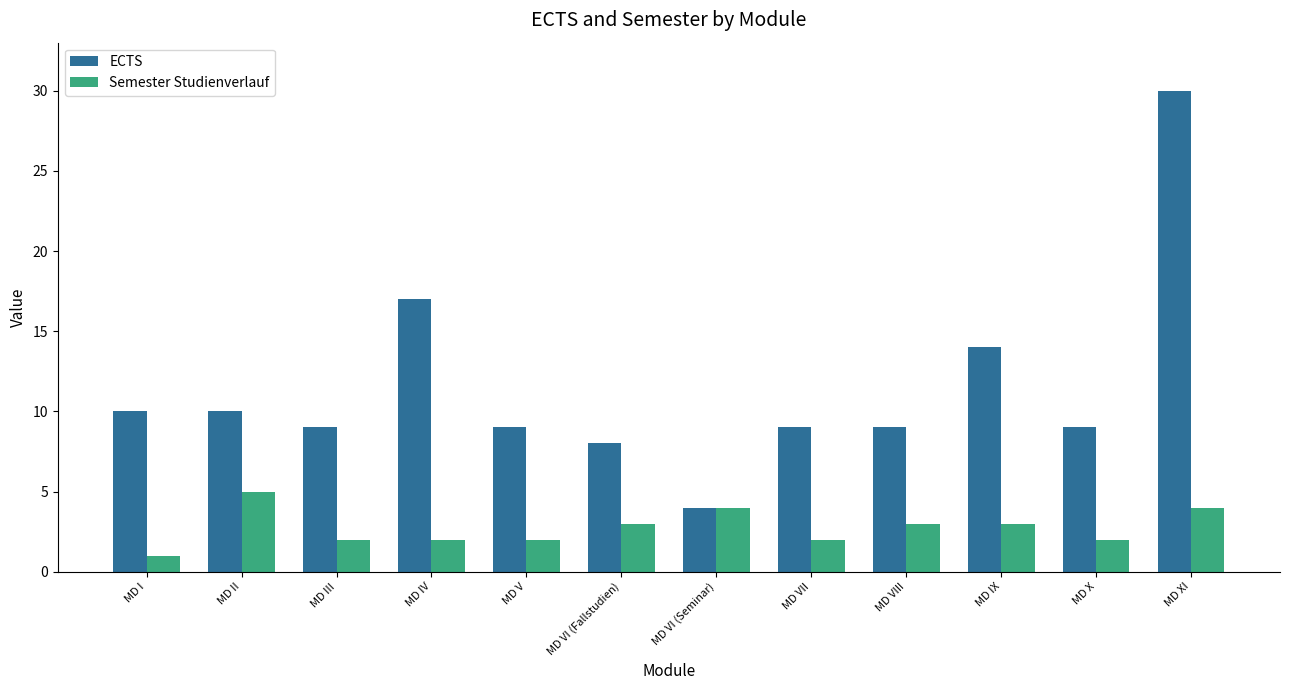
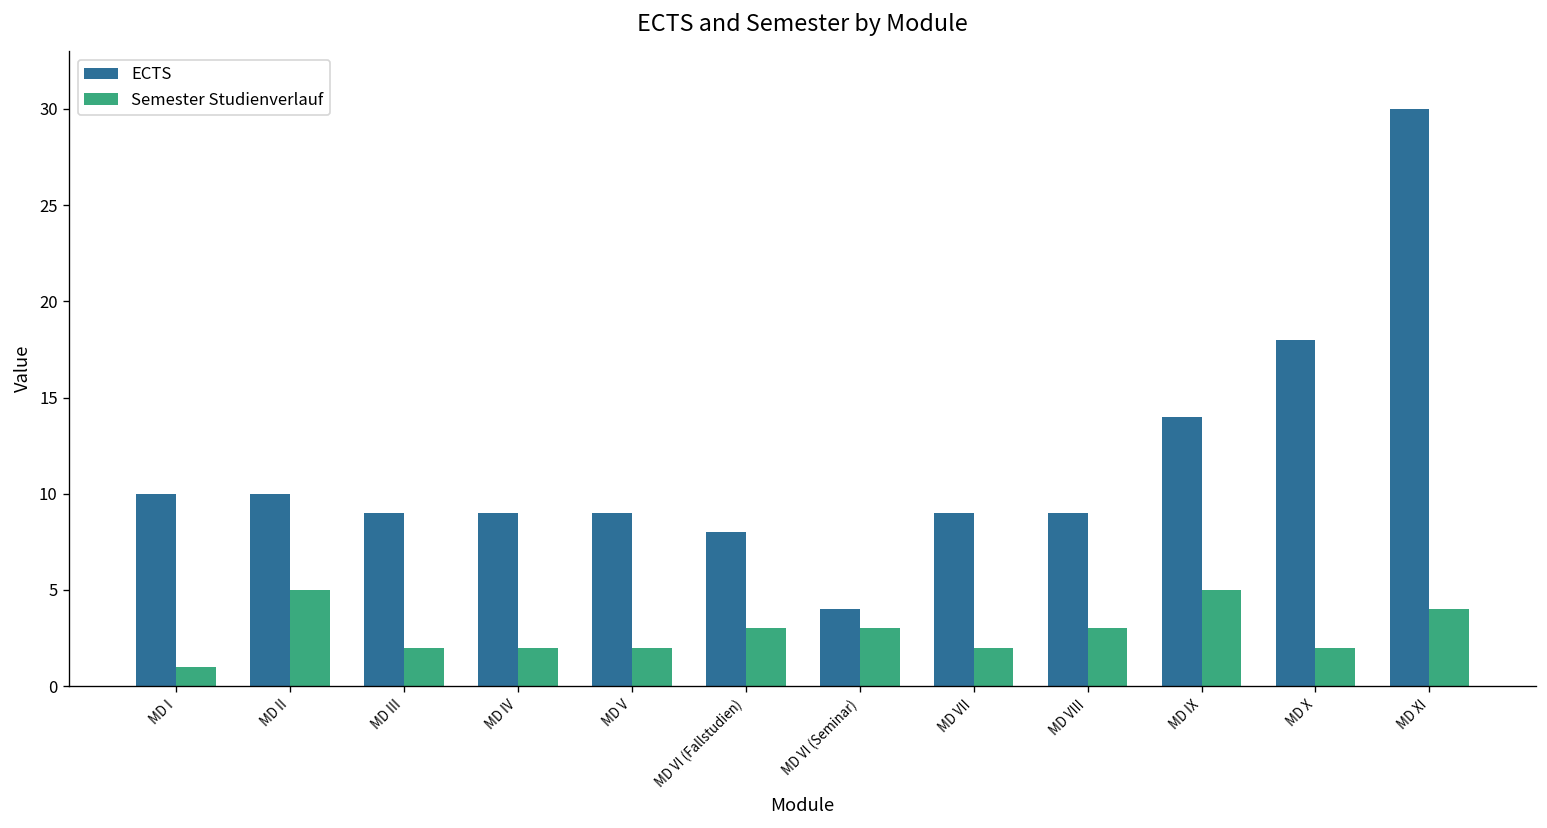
ECTS, MD IV: 17 -> 9
Semester Studienverlauf, MD VI (Seminar): 4 -> 3
Semester Studienverlauf, MD IX: 3 -> 5
ECTS, MD X: 9 -> 18
